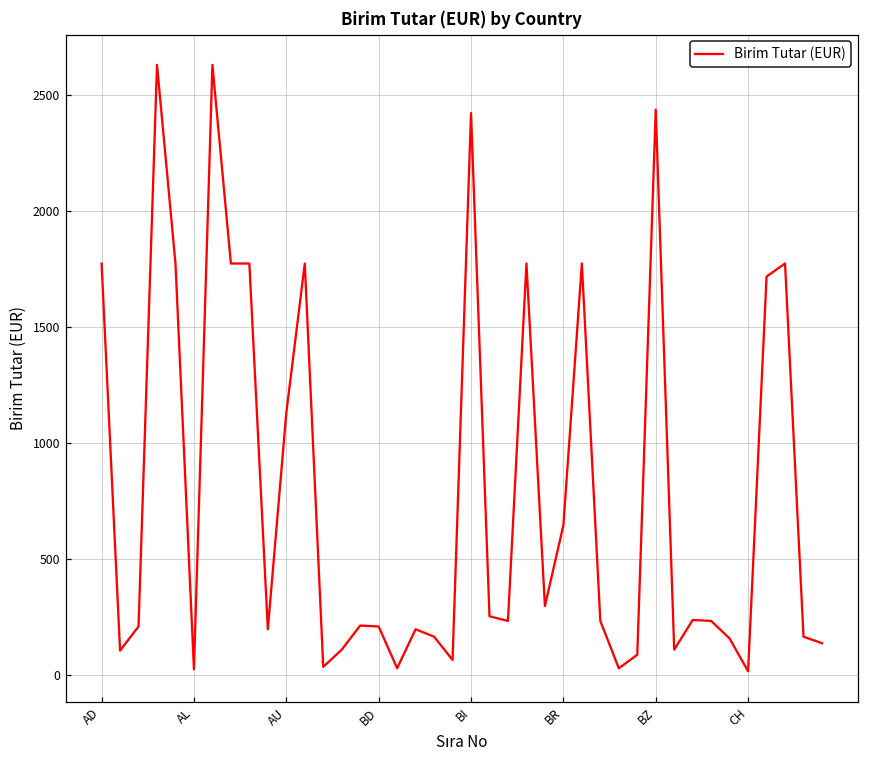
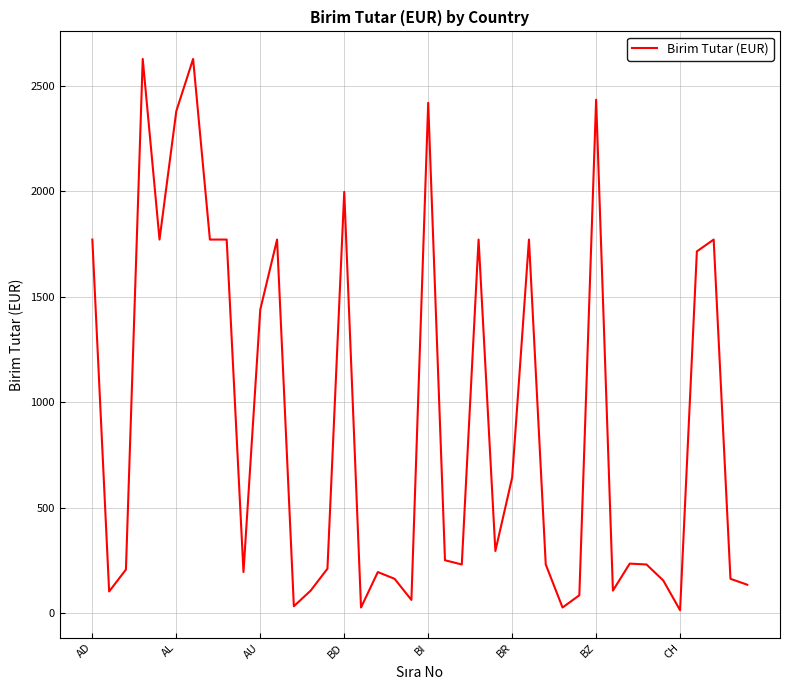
AL: 20 -> 2380
AU: 1130 -> 1440
BD: 210 -> 2000
